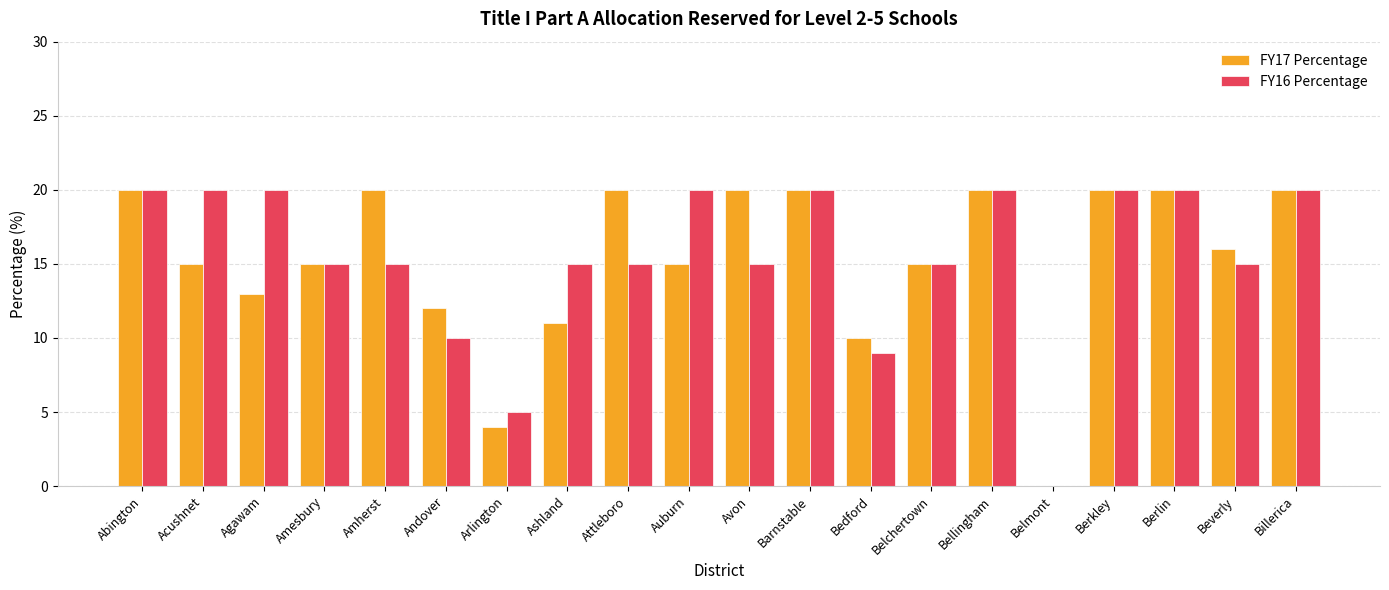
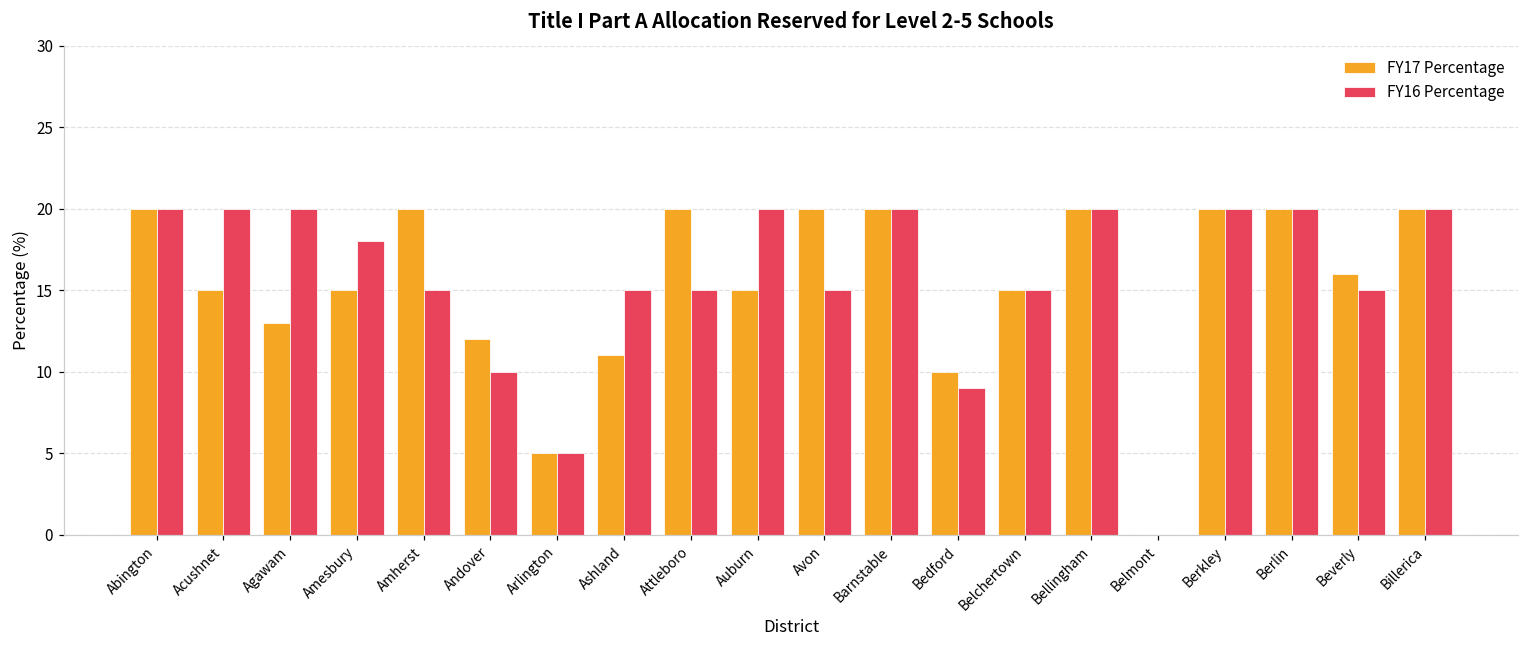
FY16 Percentage, Amesbury: 15 -> 18
FY17 Percentage, Arlington: 4 -> 5
